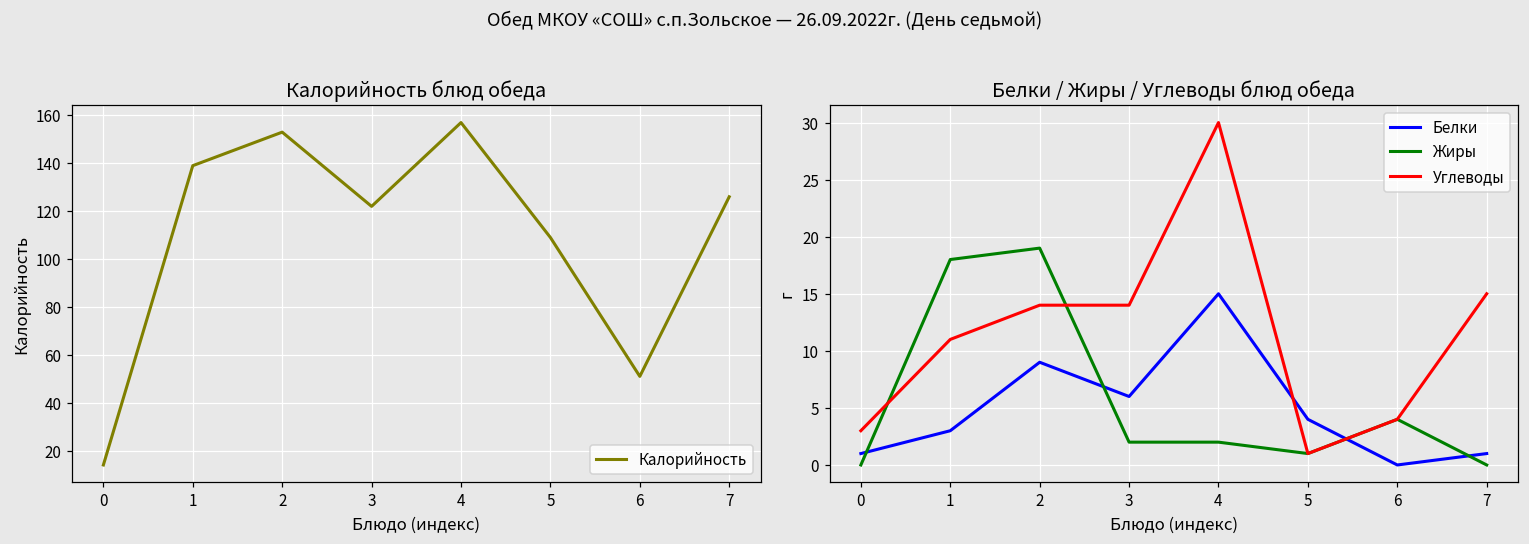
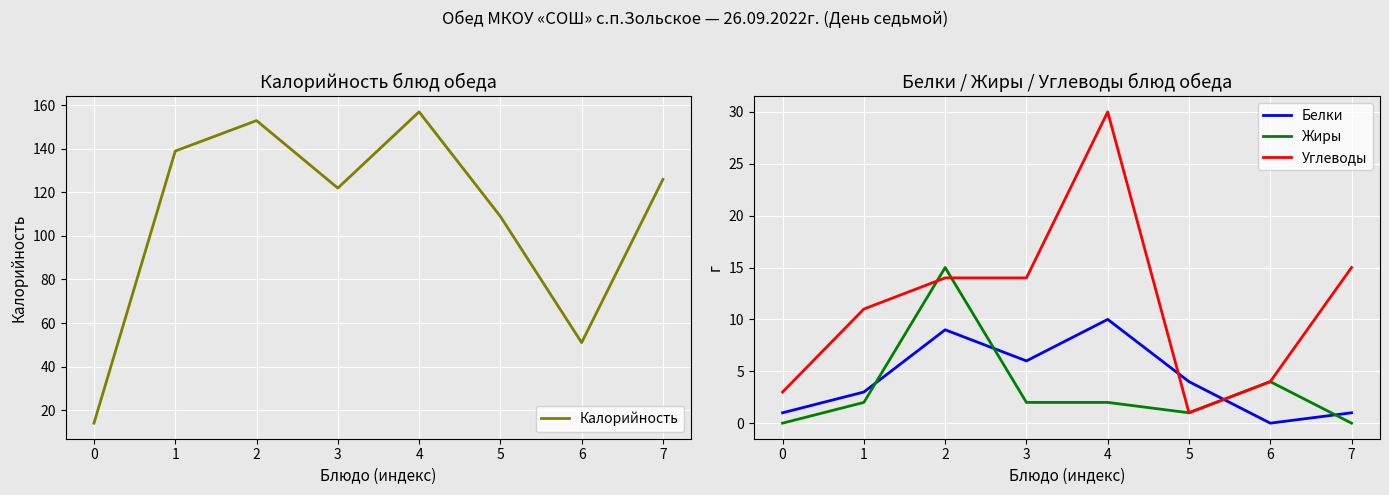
Белки / Жиры / Углеводы блюд обеда, Жиры, 1: 18 -> 2
Белки / Жиры / Углеводы блюд обеда, Жиры, 2: 19 -> 15
Белки / Жиры / Углеводы блюд обеда, Белки, 4: 15 -> 10
